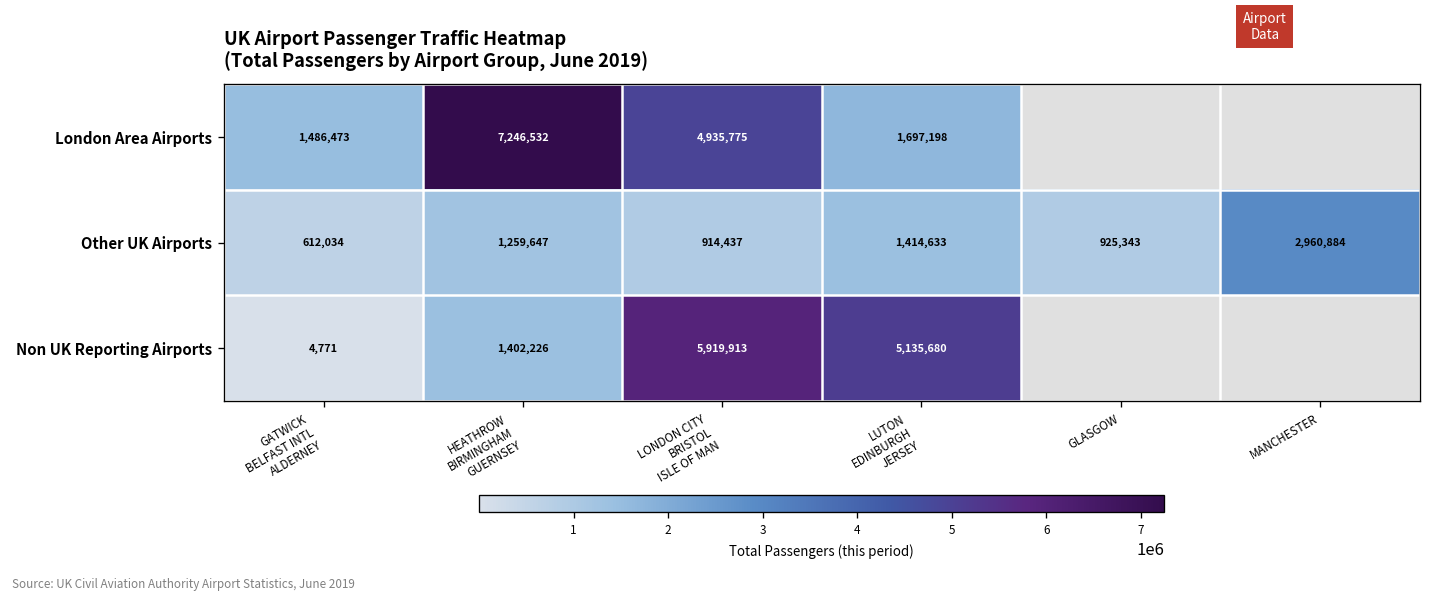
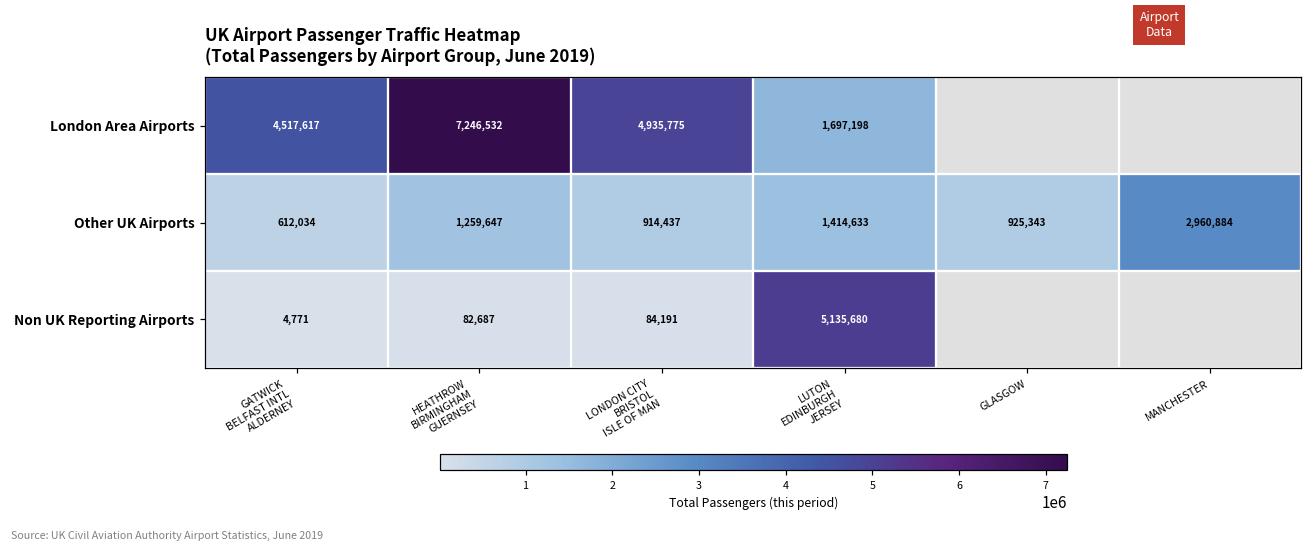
London Area Airports, GATWICK BELFAST INTL ALDERNEY: 1,486,473 -> 4,517,617
Non UK Reporting Airports, HEATHROW BIRMINGHAM GUERNSEY: 1,402,226 -> 82,687
Non UK Reporting Airports, LONDON CITY BRISTOL ISLE OF MAN: 5,919,913 -> 84,191
